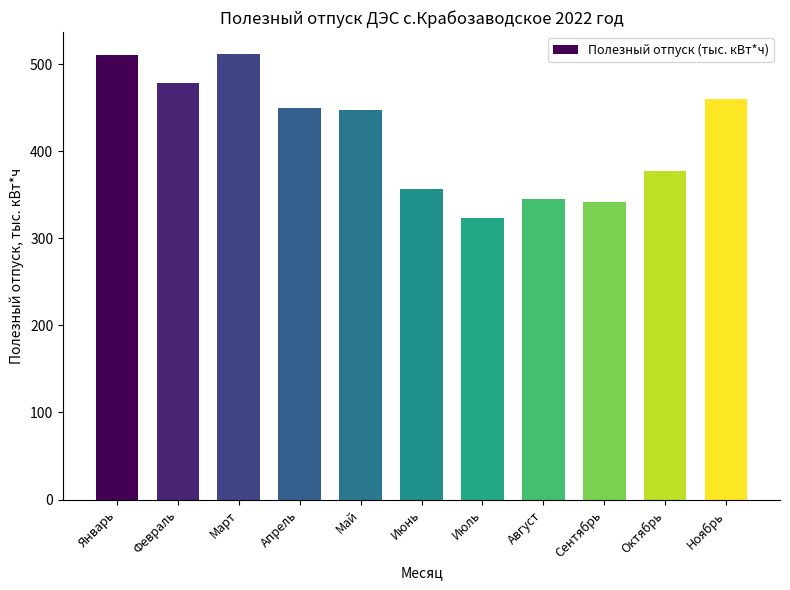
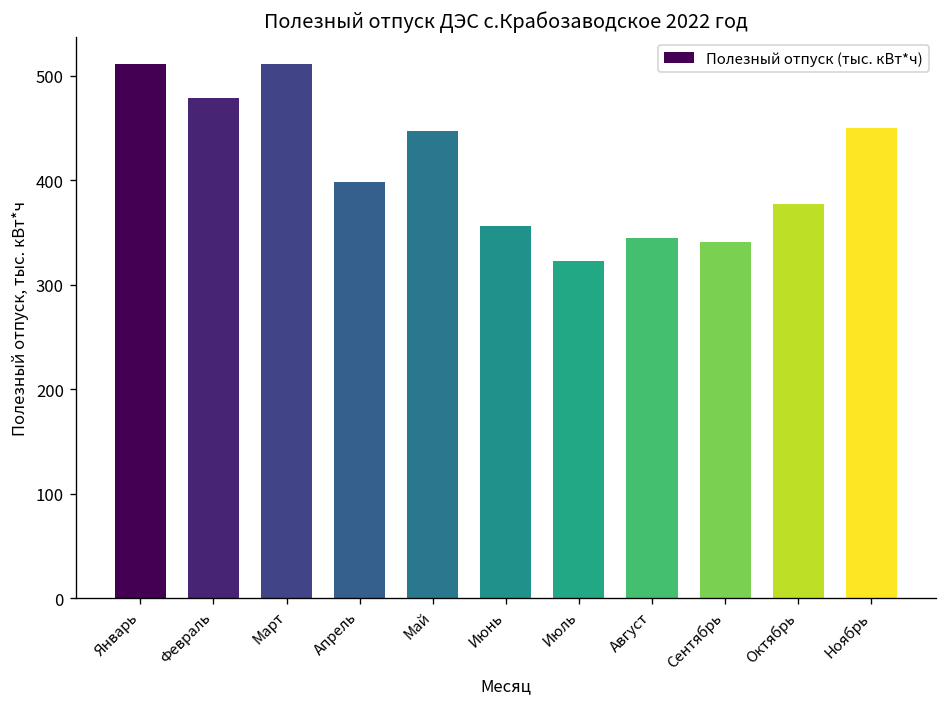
Апрель: 450 -> 400
Ноябрь: 460 -> 450
